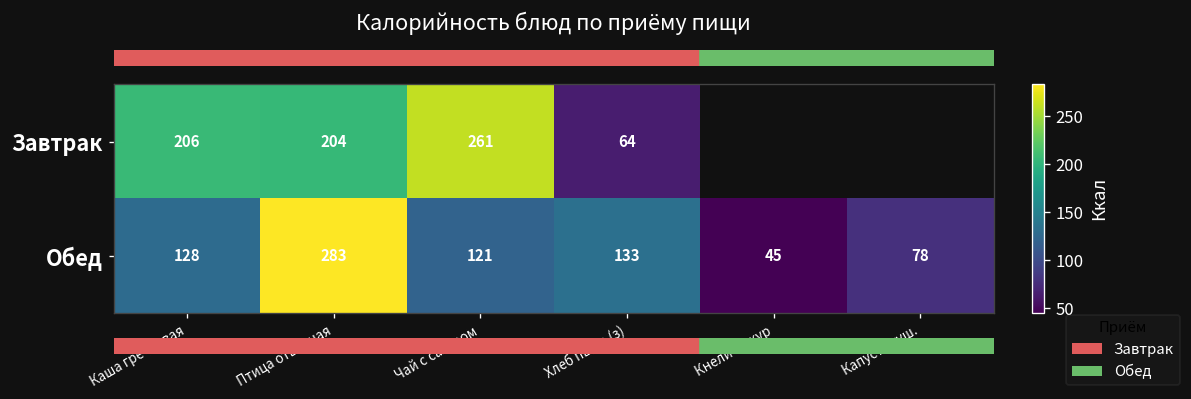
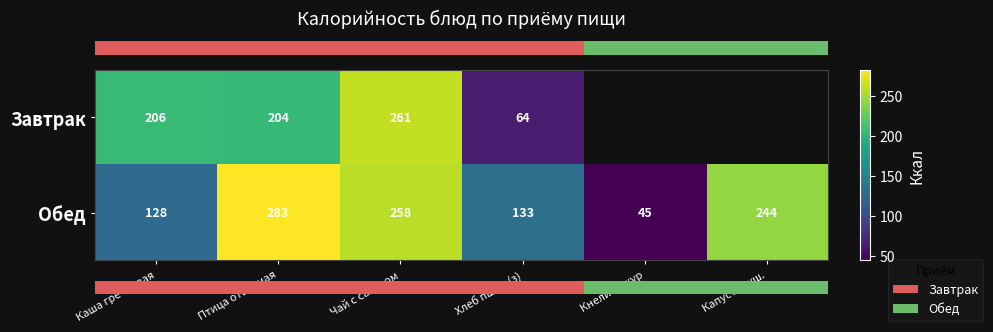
Обед, Чай с сахаром: 121 -> 258
Обед, Капуста туш.: 78 -> 244
